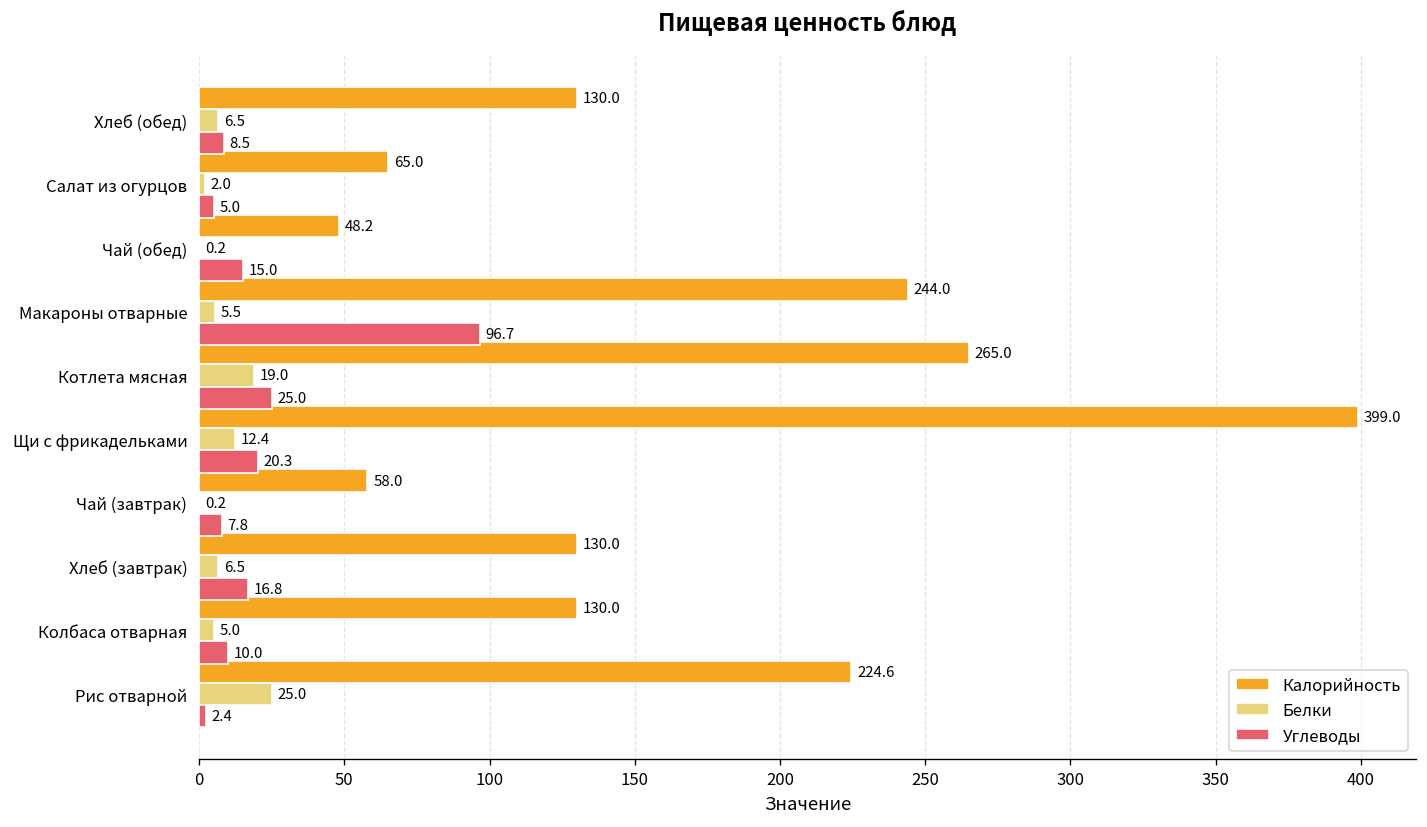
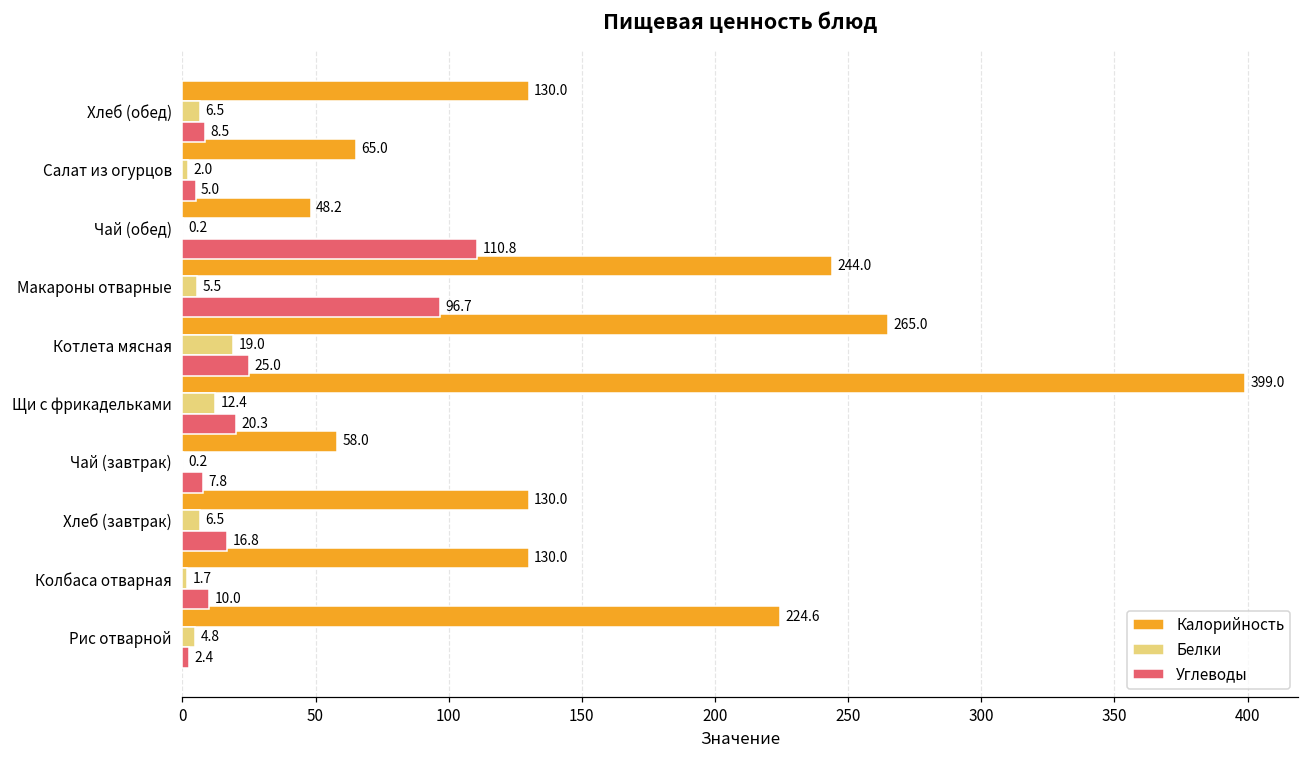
Углеводы, Чай (обед): 15.0 -> 110.8
Белки, Колбаса отварная: 5.0 -> 1.7
Белки, Рис отварной: 25.0 -> 4.8
